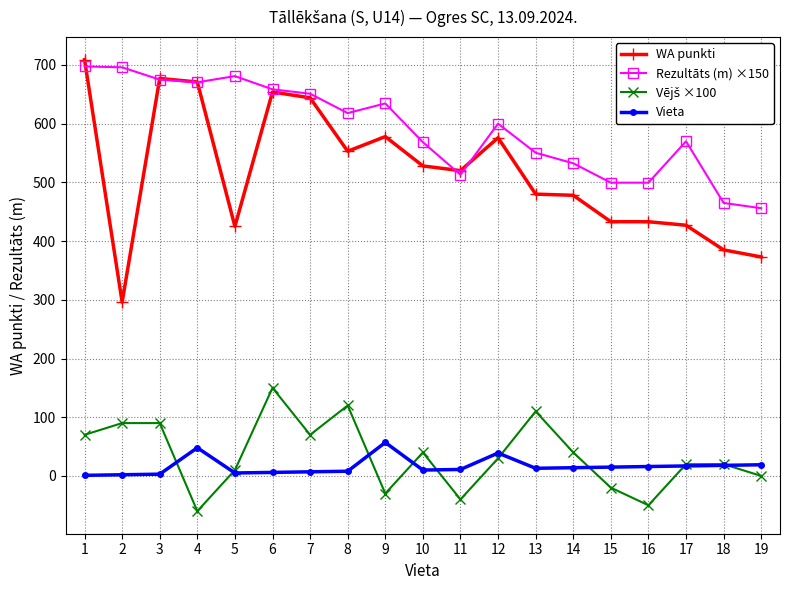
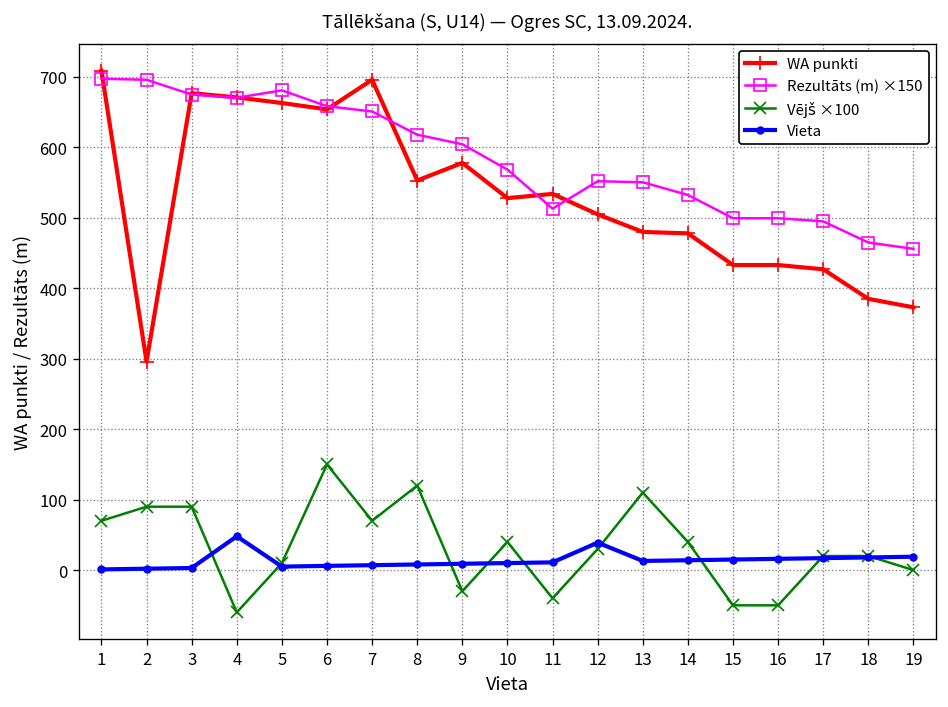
WA punkti, 5: 430 -> 660
WA punkti, 7: 640 -> 700
Rezultāts (m) ×150, 9: 630 -> 600
Vieta, 9: 60 -> 10
WA punkti, 11: 520 -> 530
WA punkti, 12: 580 -> 510
Rezultāts (m) ×150, 12: 600 -> 550
Vējš ×100, 15: -20 -> -50
Rezultāts (m) ×150, 17: 570 -> 500
